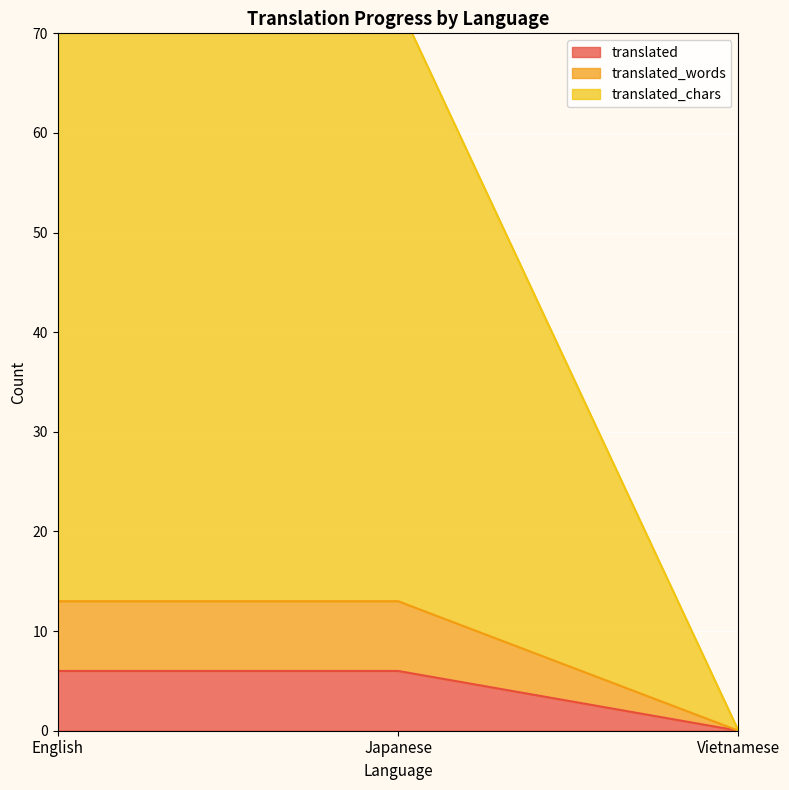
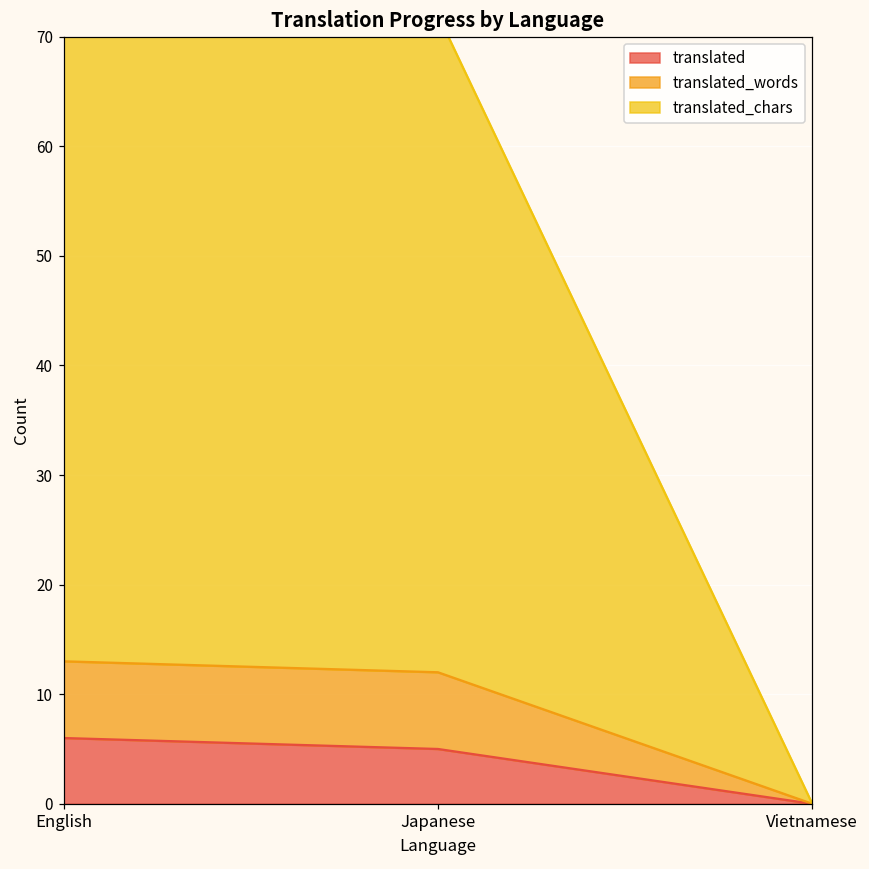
translated, Japanese: 6 -> 5
